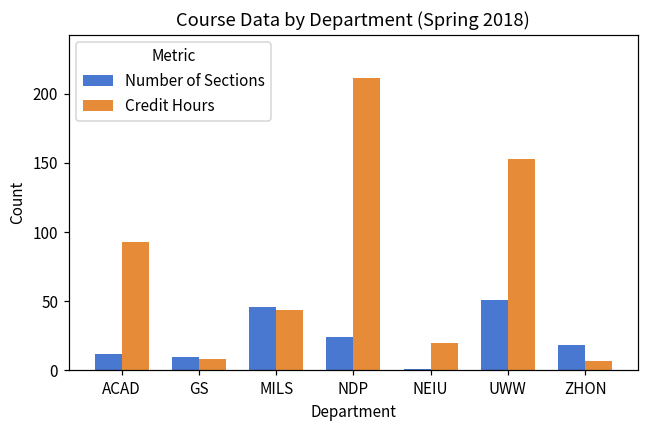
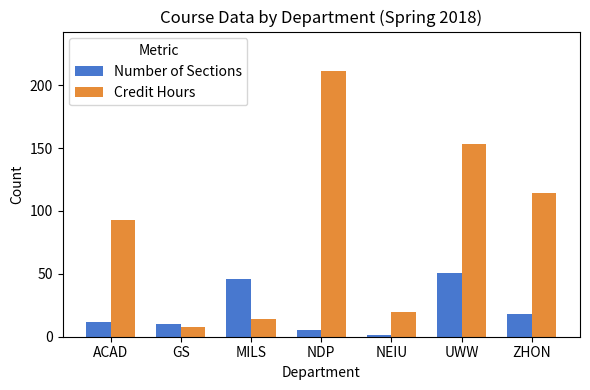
Credit Hours, MILS: 43 -> 14
Number of Sections, NDP: 24 -> 5
Credit Hours, ZHON: 7 -> 114
